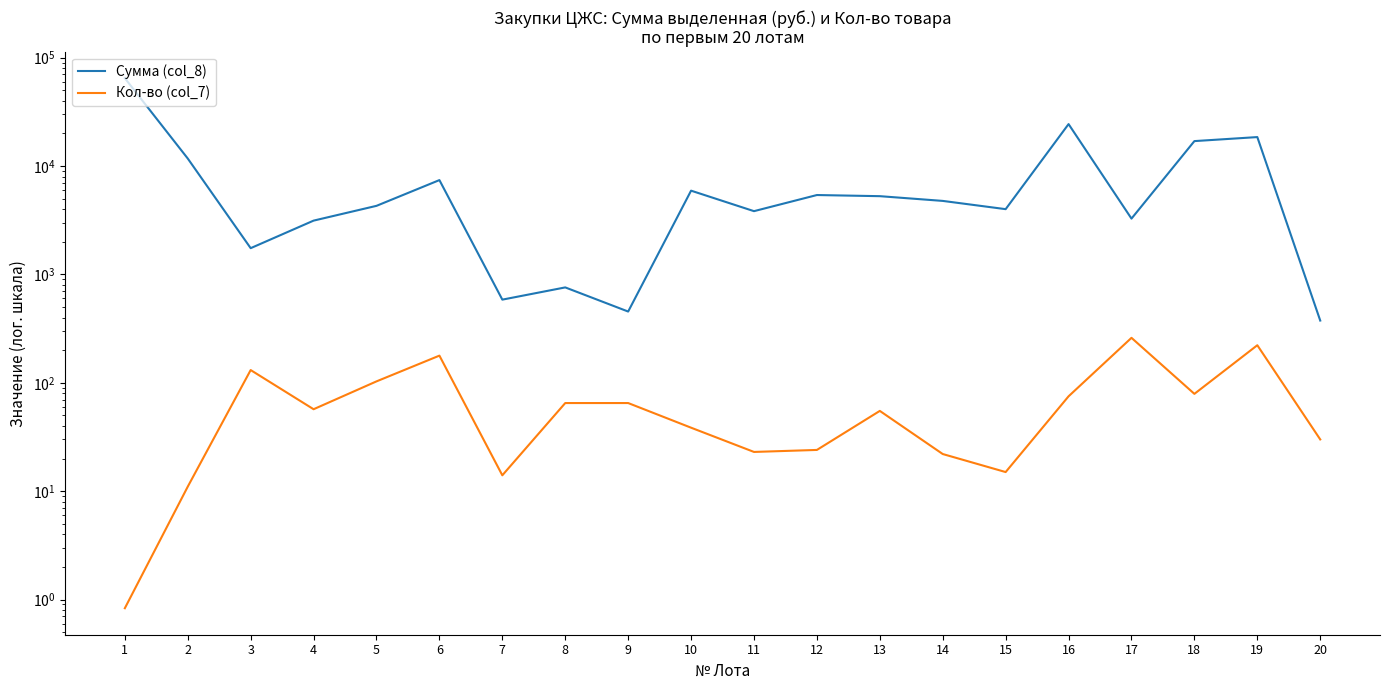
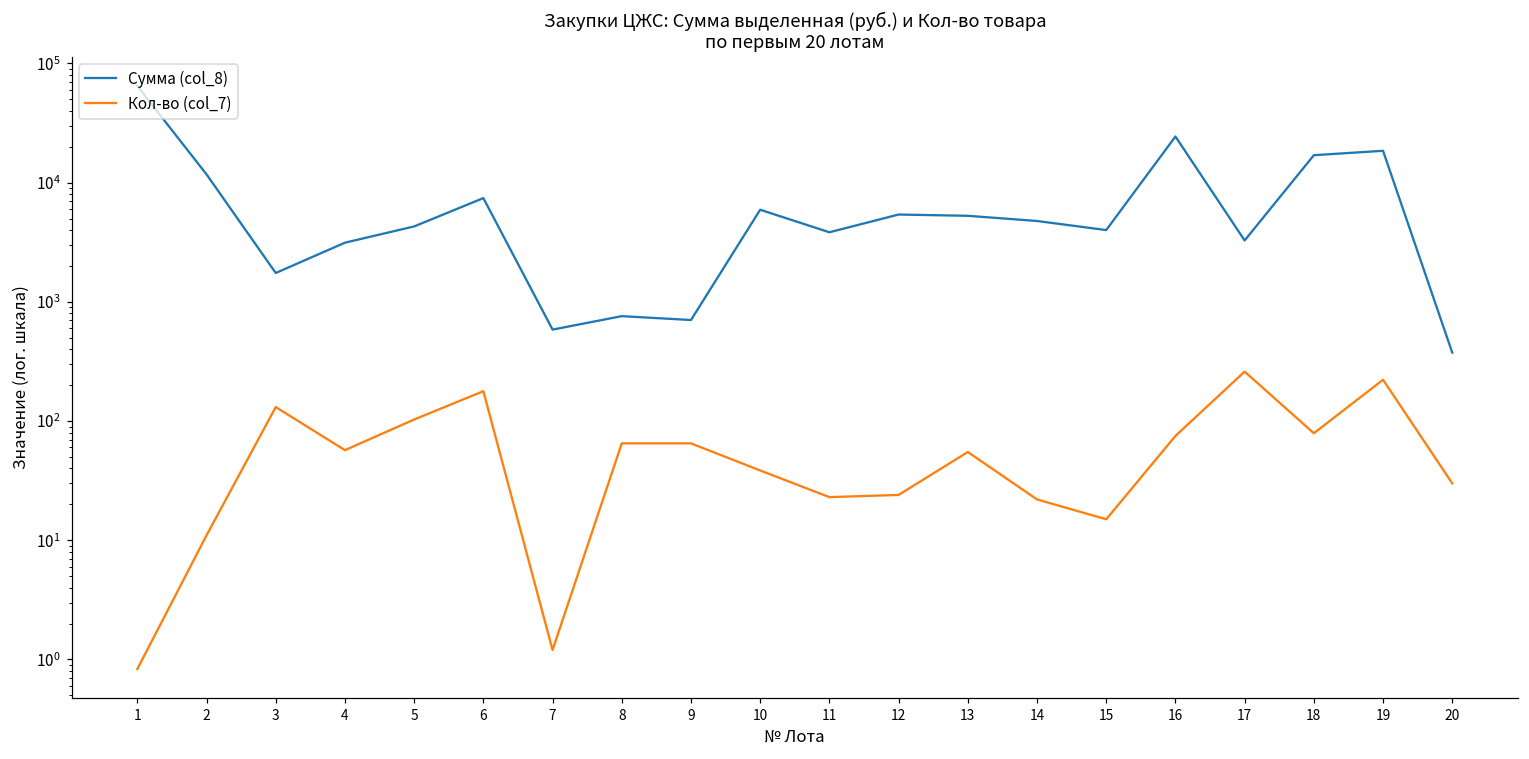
Кол-во (col_7), 7: 14 -> 1.2
Сумма (col_8), 9: 450 -> 700
